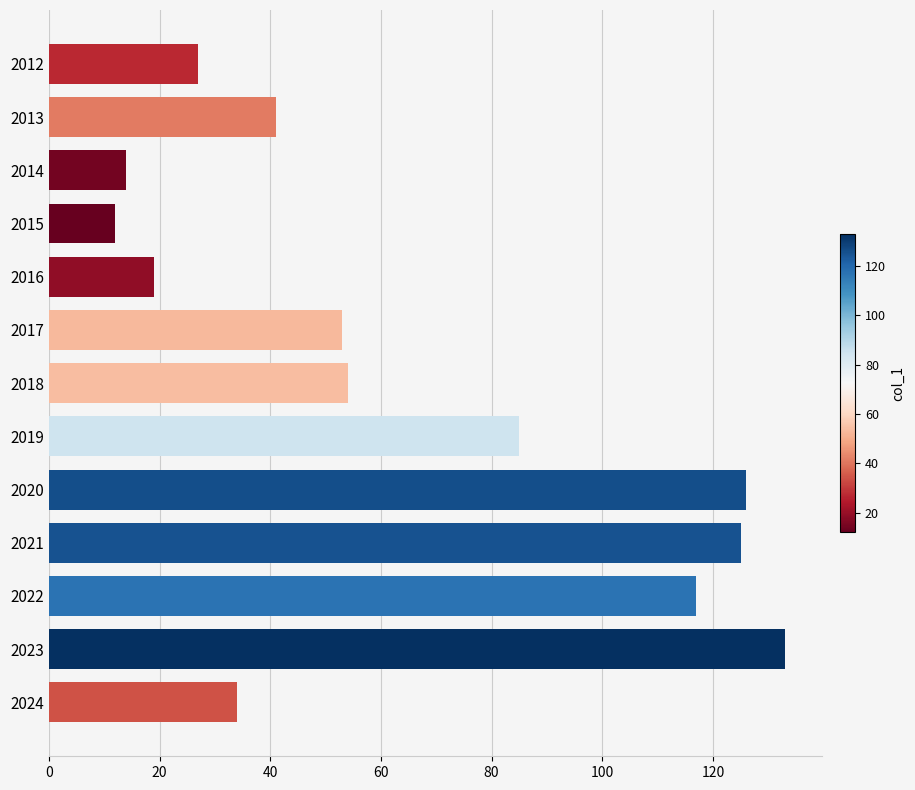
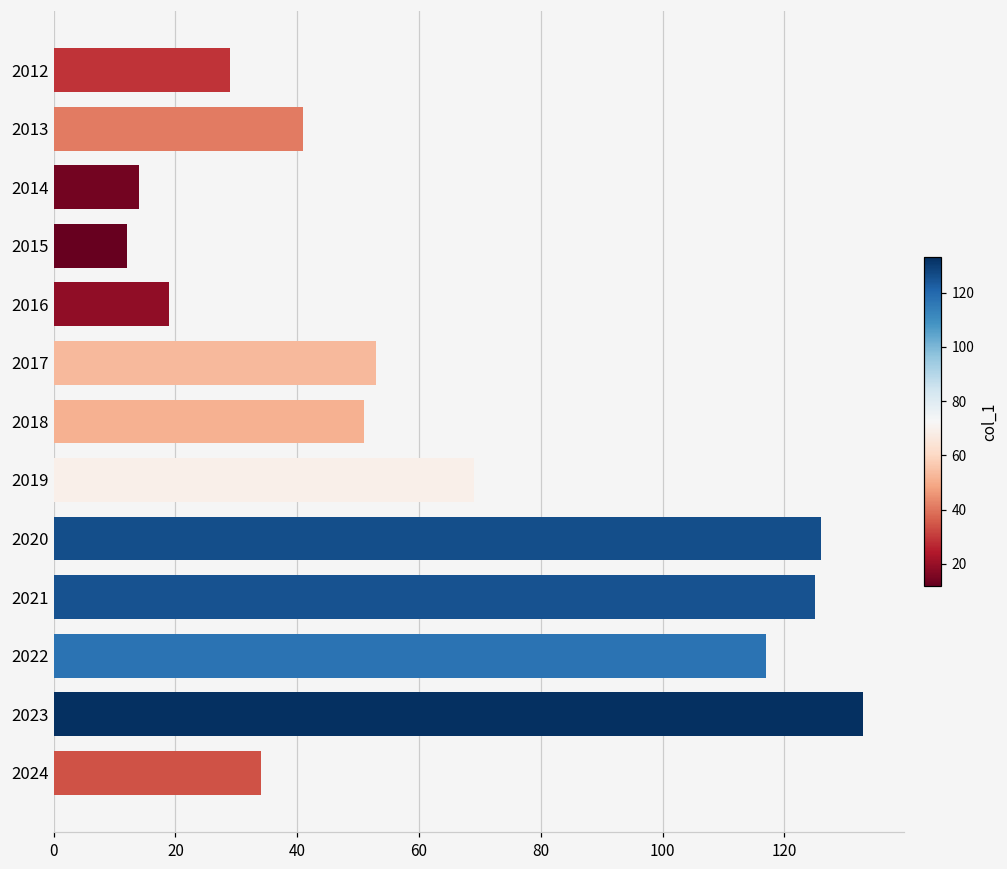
2012: 27 -> 29
2018: 54 -> 51
2019: 85 -> 69
